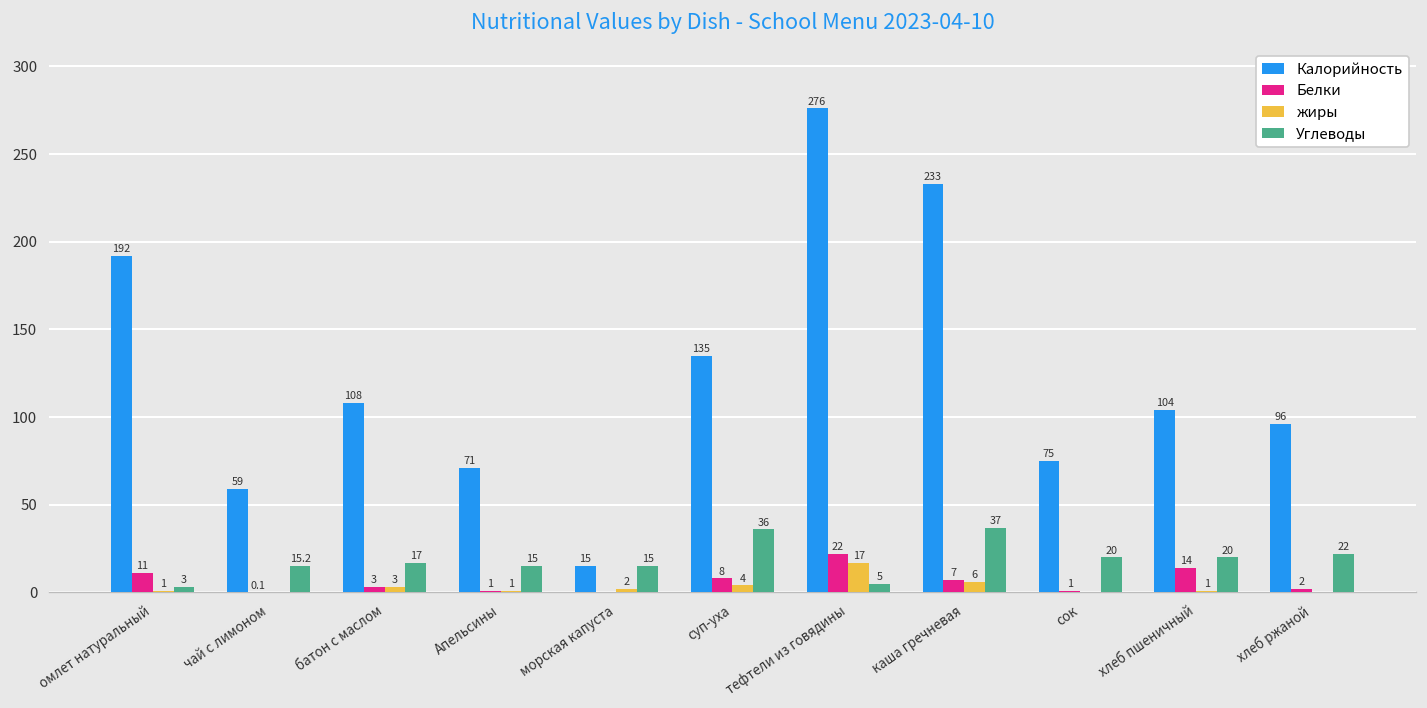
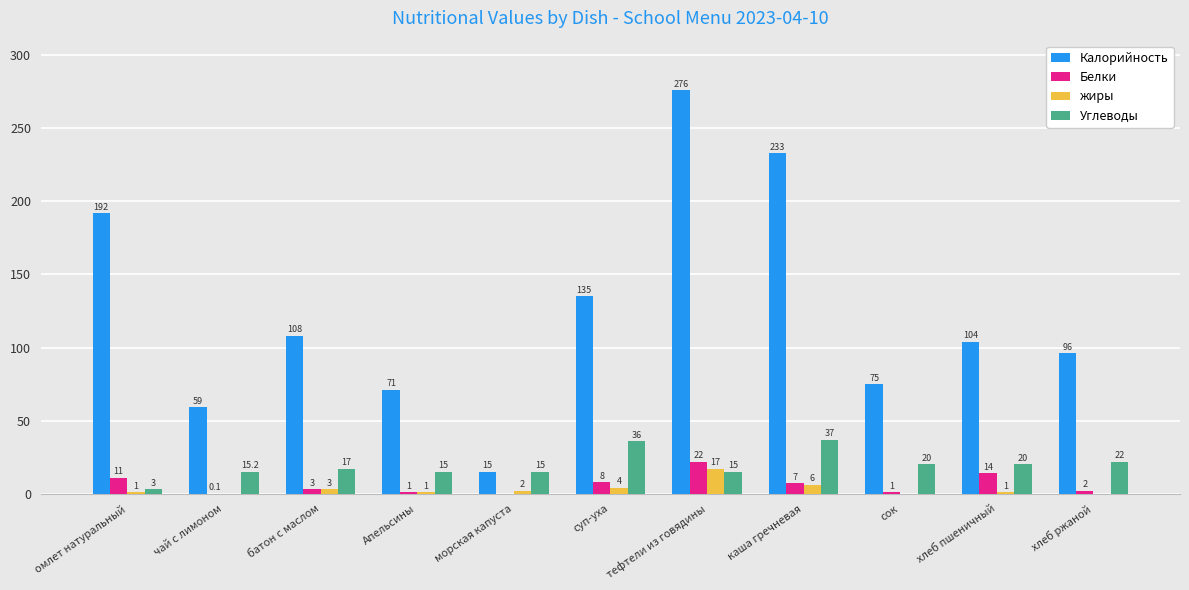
Углеводы, тефтели из говядины: 5 -> 15
